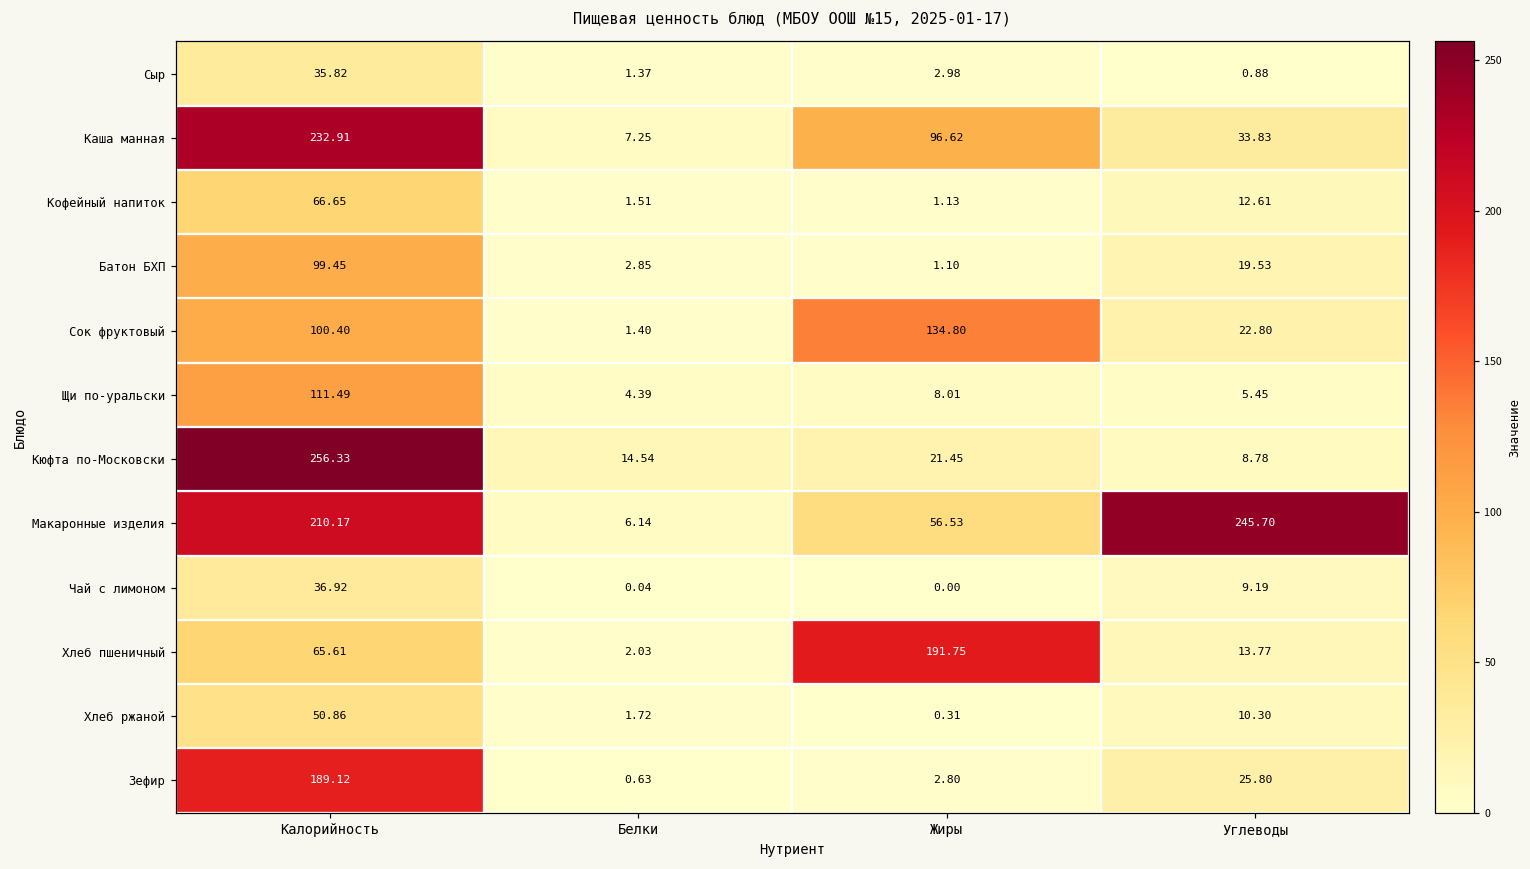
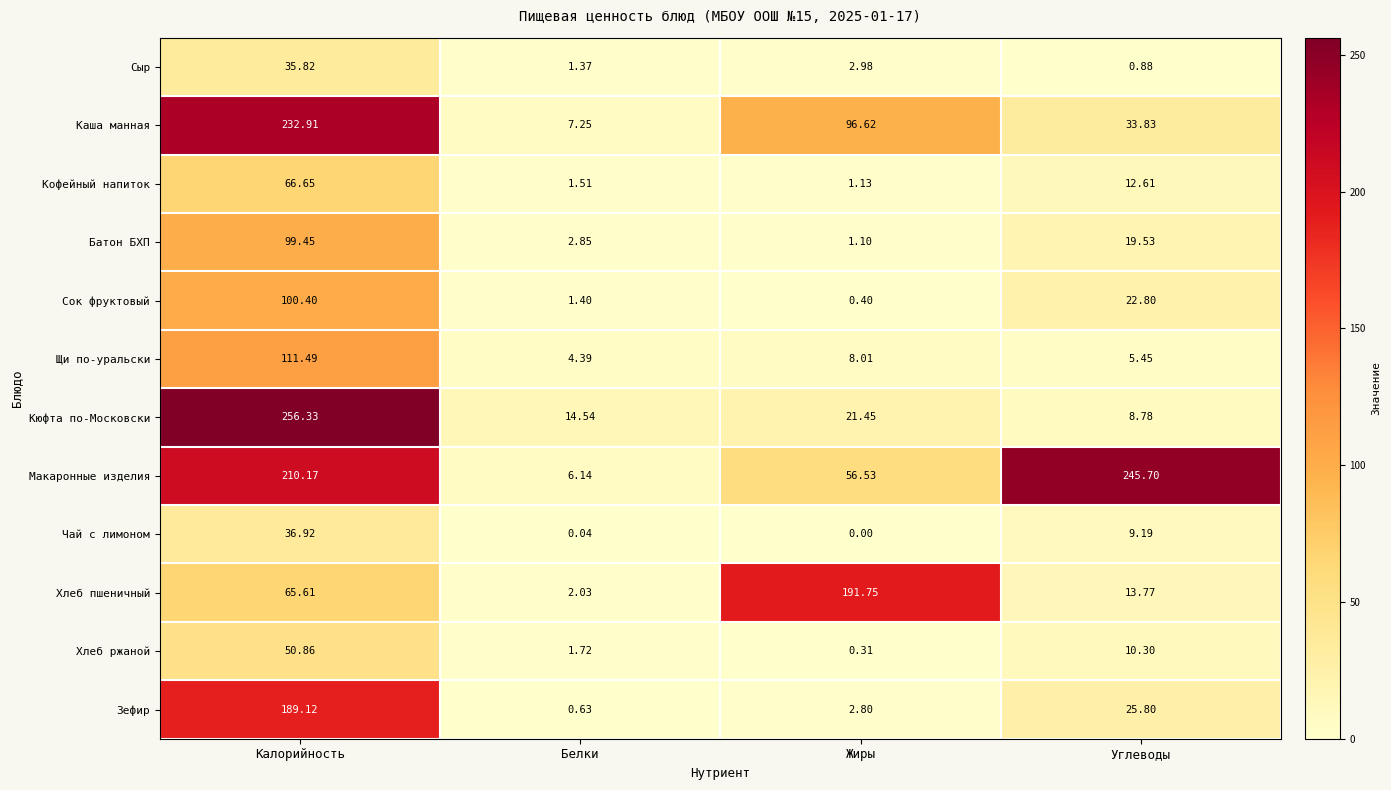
Сок фруктовый, Жиры: 134.80 -> 0.40
